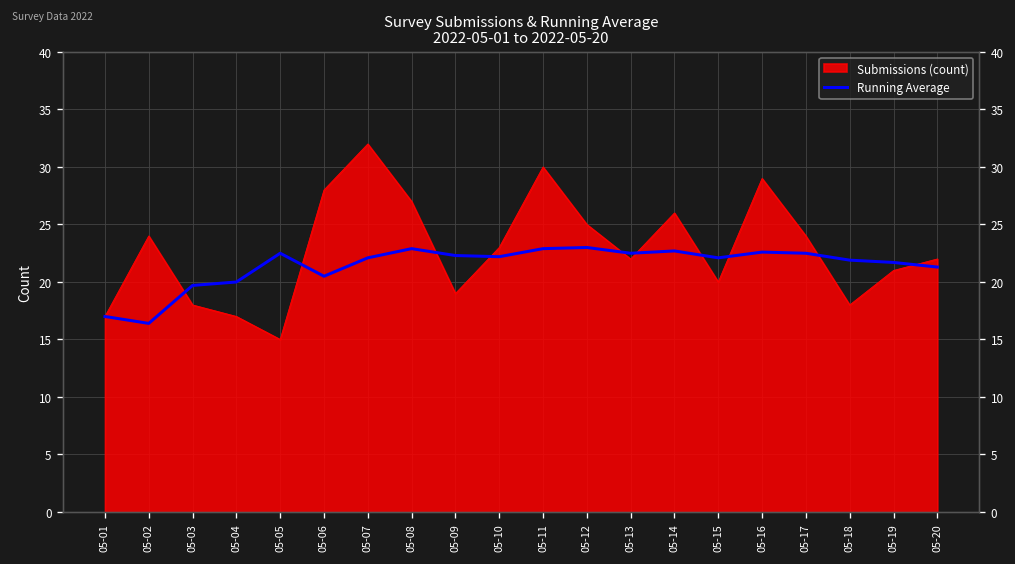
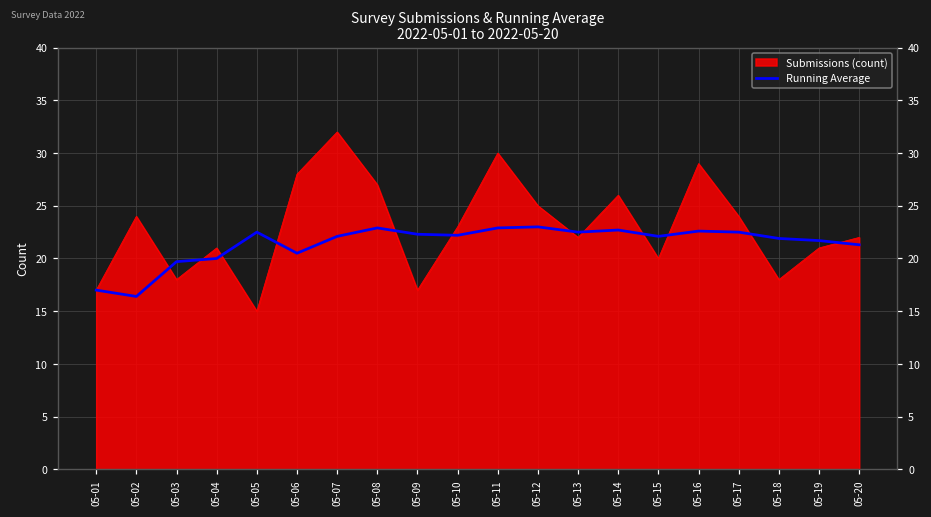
Submissions (count), 05-04: 17 -> 21
Submissions (count), 05-09: 19 -> 17
